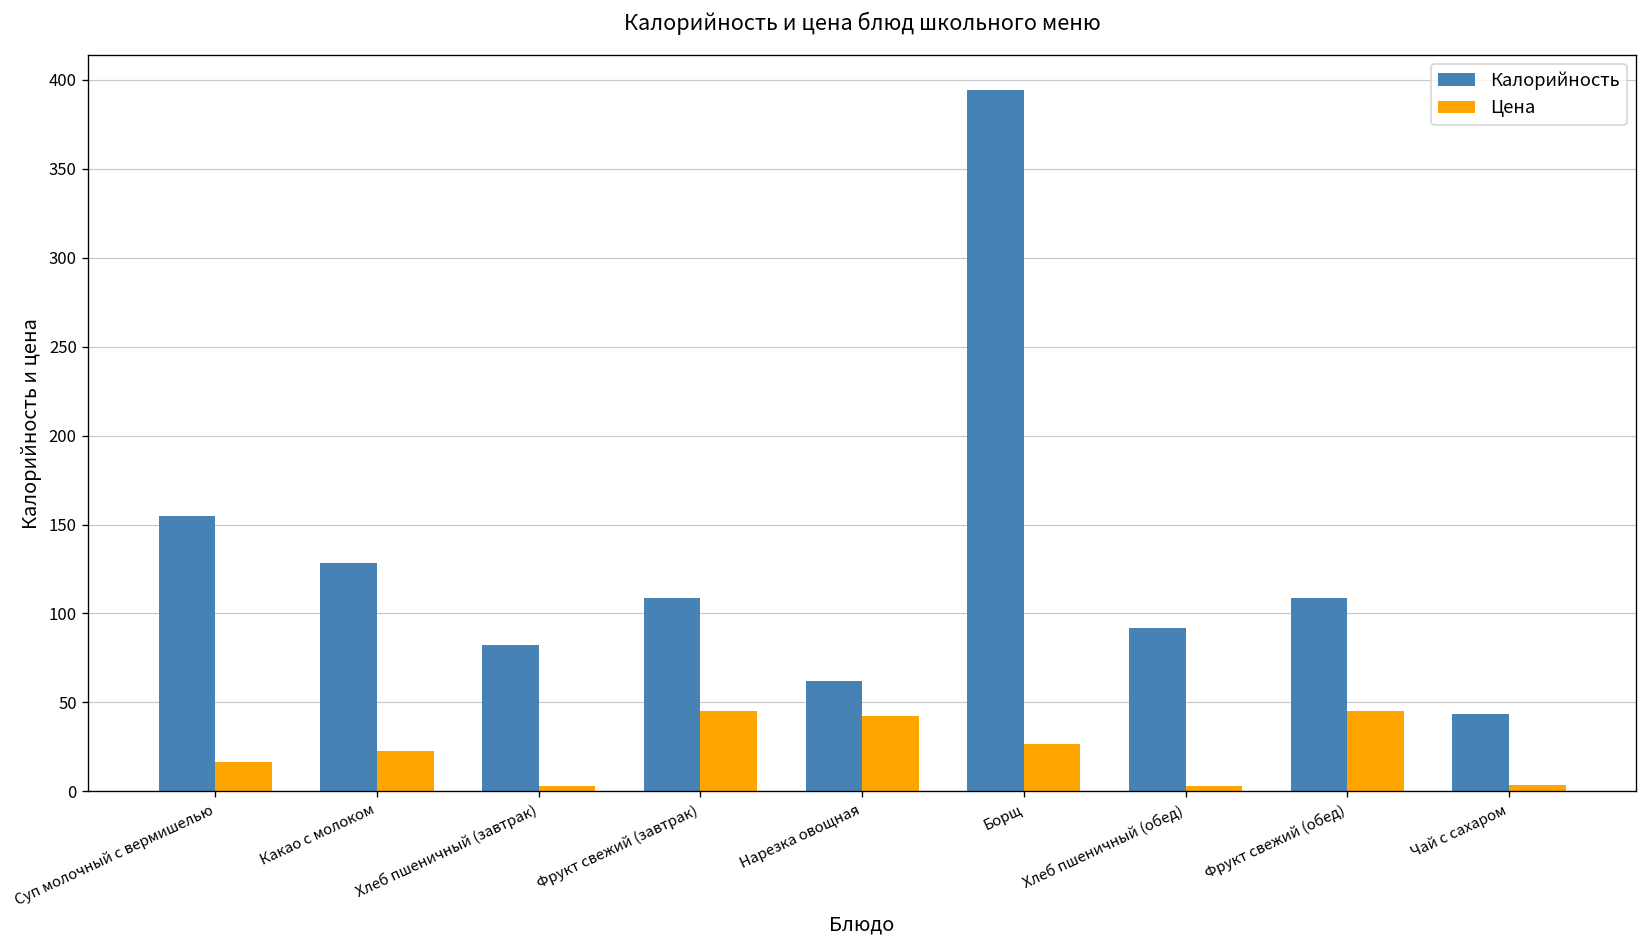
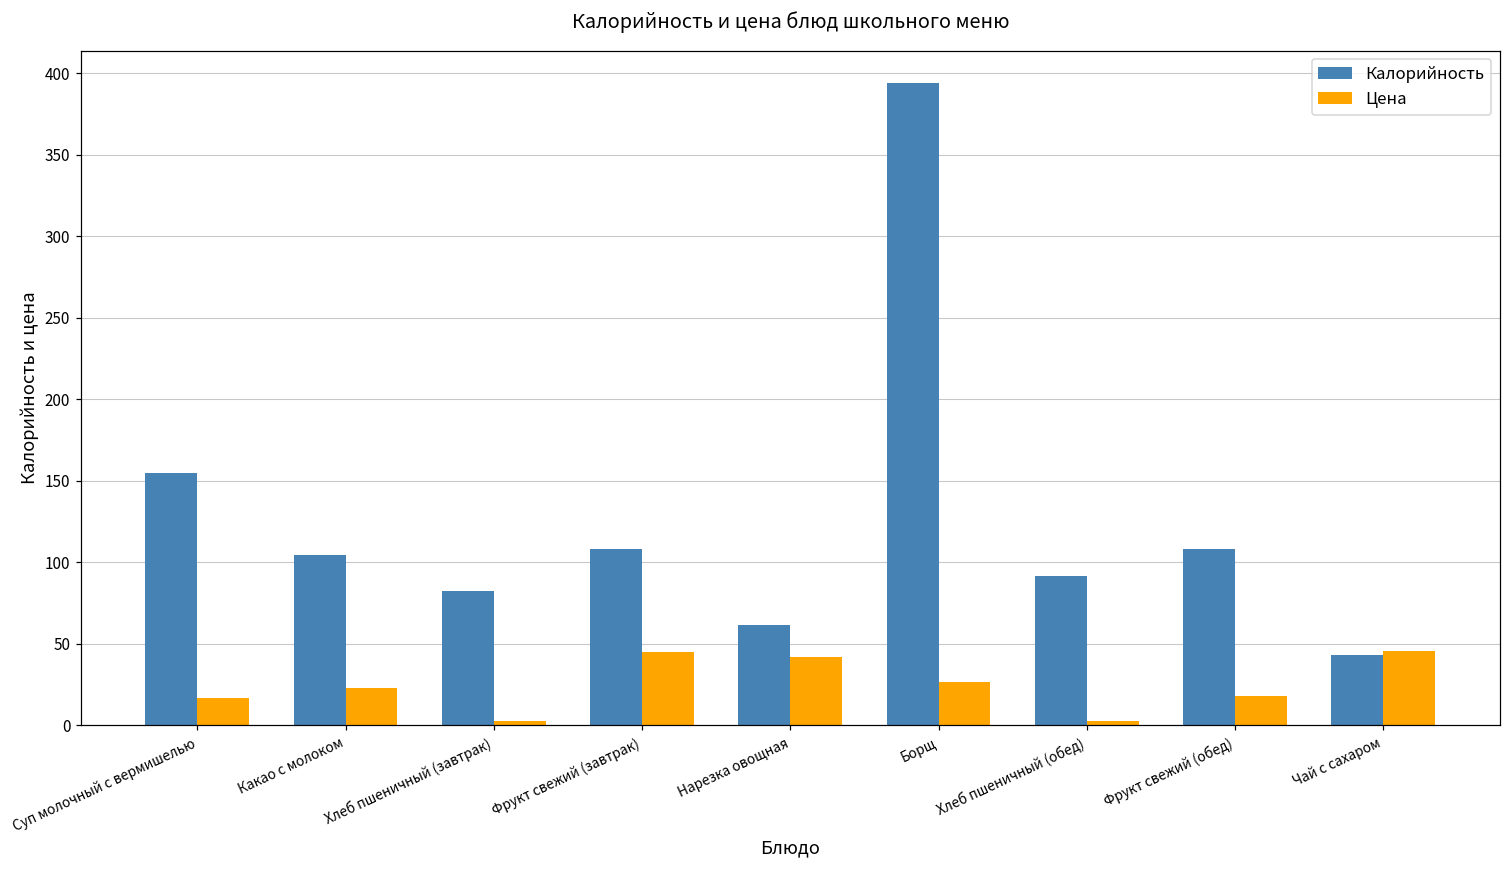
Калорийность, Какао с молоком: 128 -> 105
Цена, Фрукт свежий (обед): 45 -> 18
Цена, Чай с сахаром: 4 -> 46
